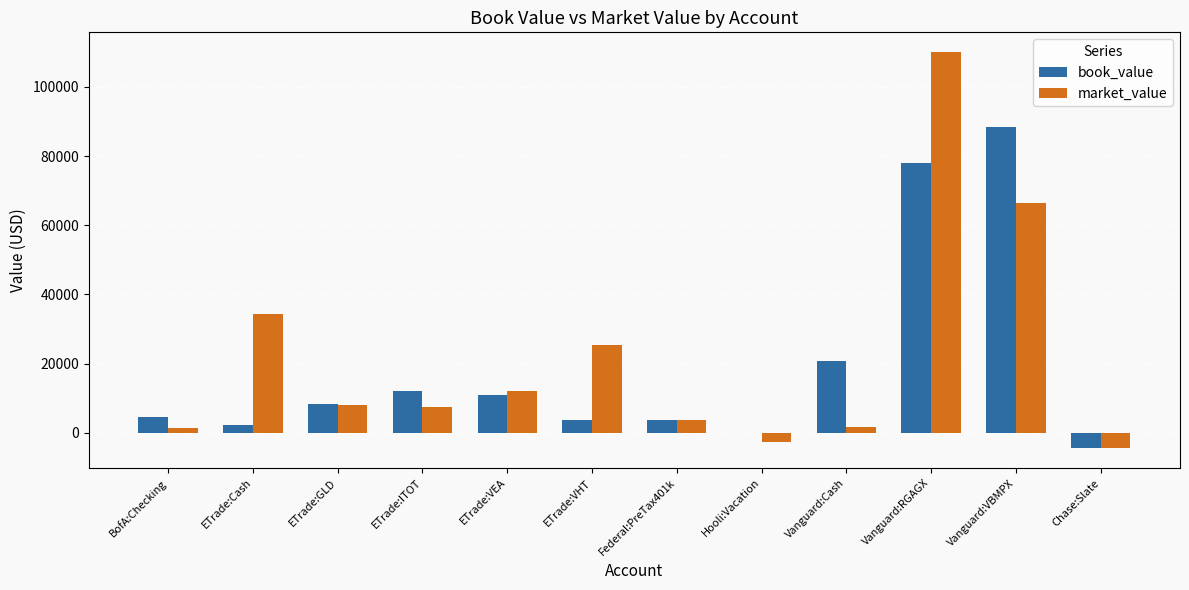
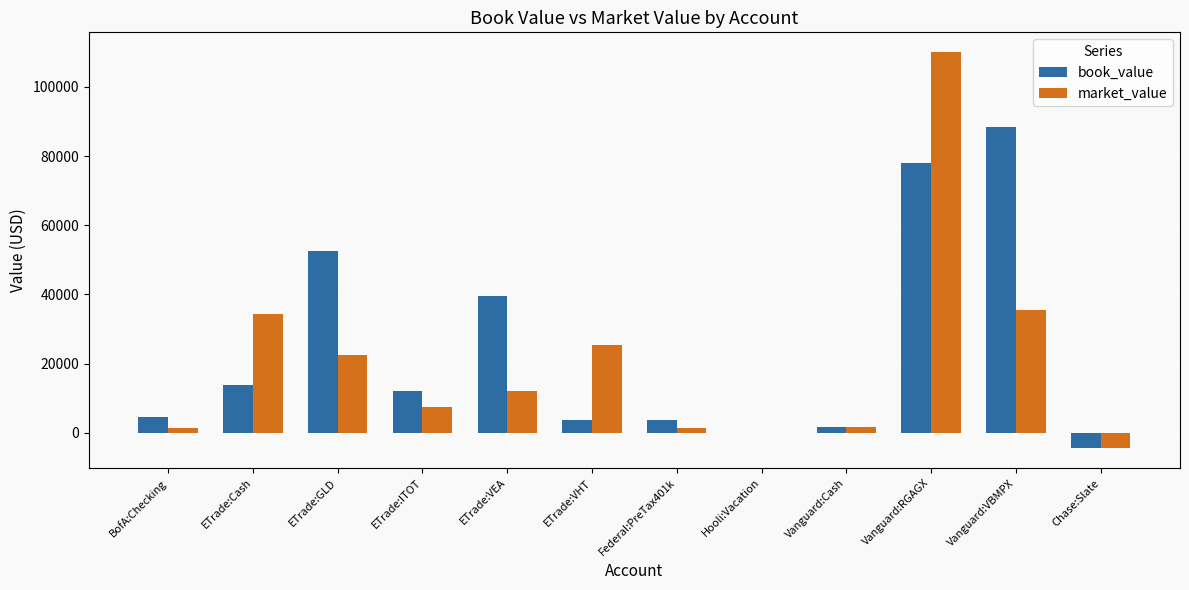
book_value, ETrade:Cash: 2000 -> 14000
book_value, ETrade:GLD: 8000 -> 53000
market_value, ETrade:GLD: 8000 -> 22000
book_value, ETrade:VEA: 11000 -> 40000
market_value, Federal:PreTax401k: 4000 -> 1000
market_value, Hooli:Vacation: -3000 -> 0
book_value, Vanguard:Cash: 21000 -> 2000
market_value, Vanguard:VBMPX: 66000 -> 35000
